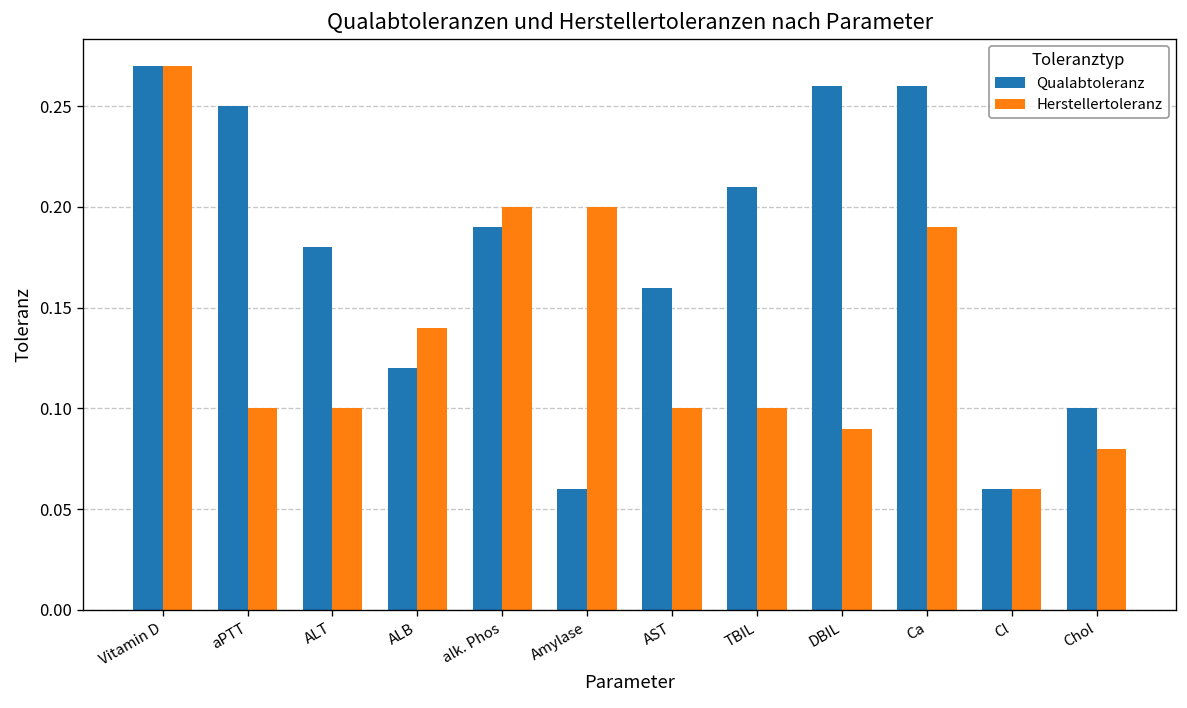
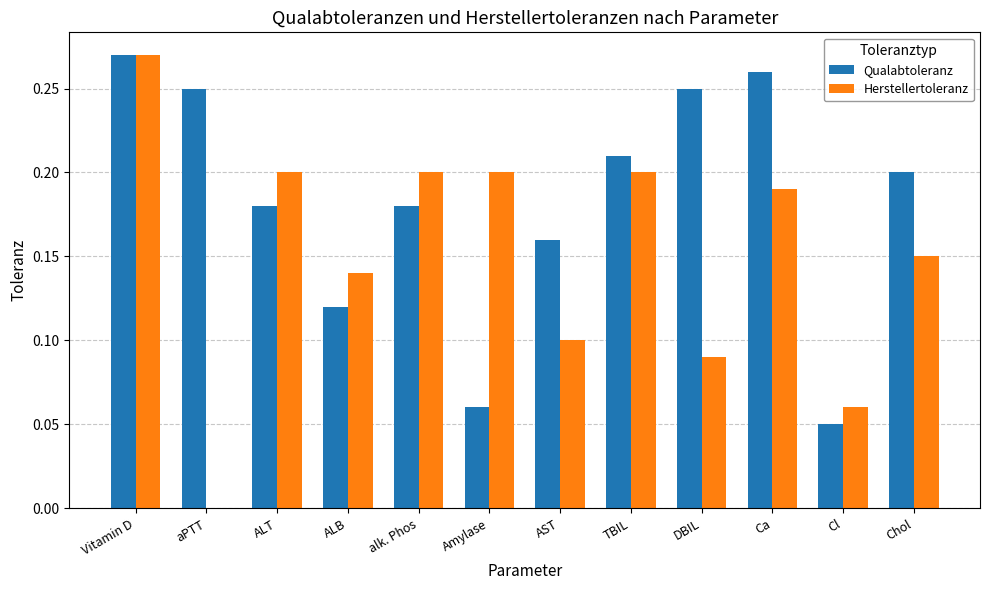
Herstellertoleranz, aPTT: 0.1 -> 0.0
Herstellertoleranz, ALT: 0.1 -> 0.2
Qualabtoleranz, alk. Phos: 0.19 -> 0.18
Herstellertoleranz, TBIL: 0.1 -> 0.2
Qualabtoleranz, DBIL: 0.26 -> 0.25
Qualabtoleranz, Cl: 0.06 -> 0.05
Qualabtoleranz, Chol: 0.1 -> 0.2
Herstellertoleranz, Chol: 0.08 -> 0.15
